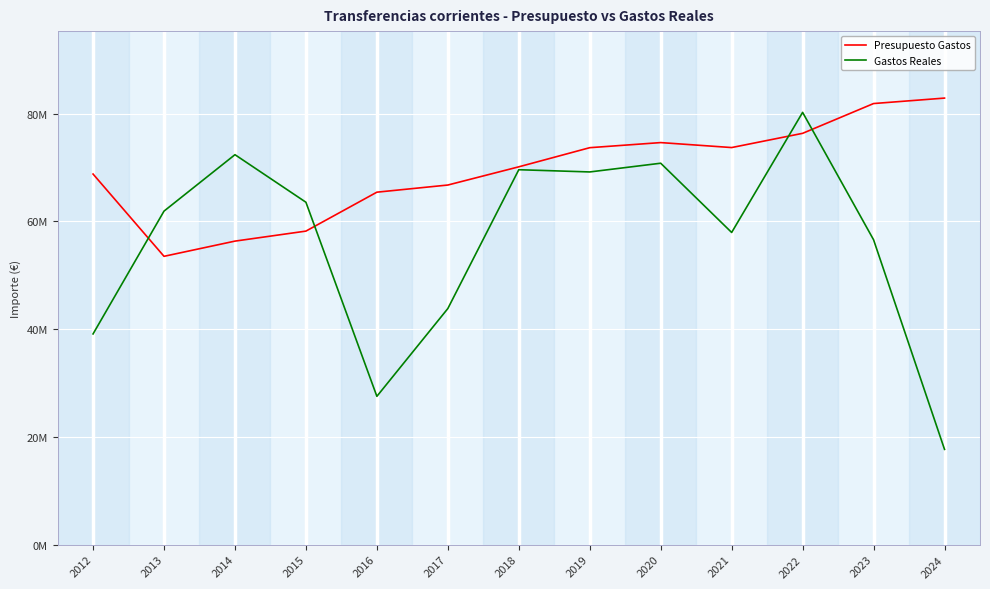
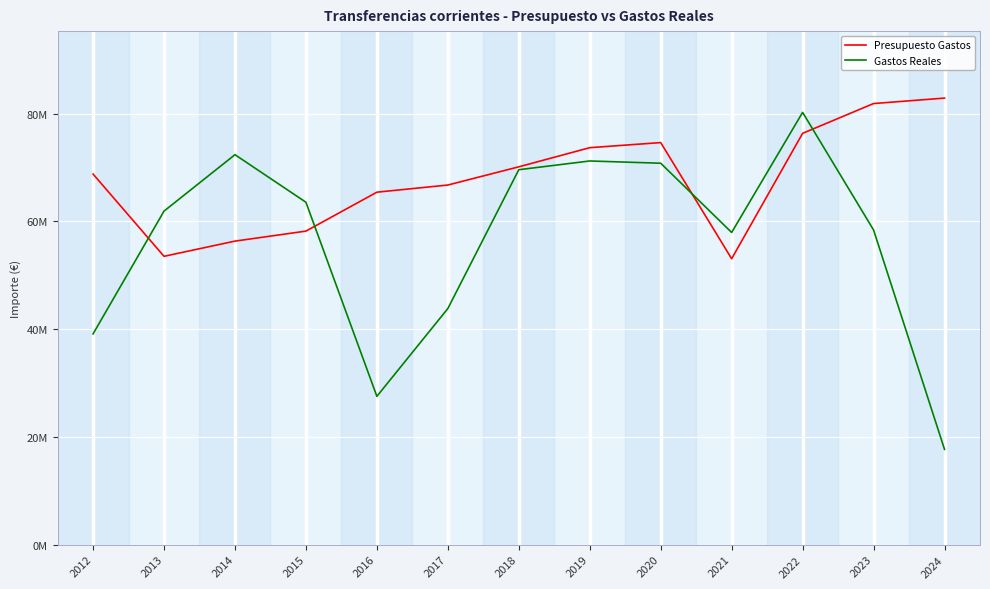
Gastos Reales, 2019: 69000000 -> 71000000
Presupuesto Gastos, 2021: 74000000 -> 53000000
Gastos Reales, 2023: 57000000 -> 58000000
